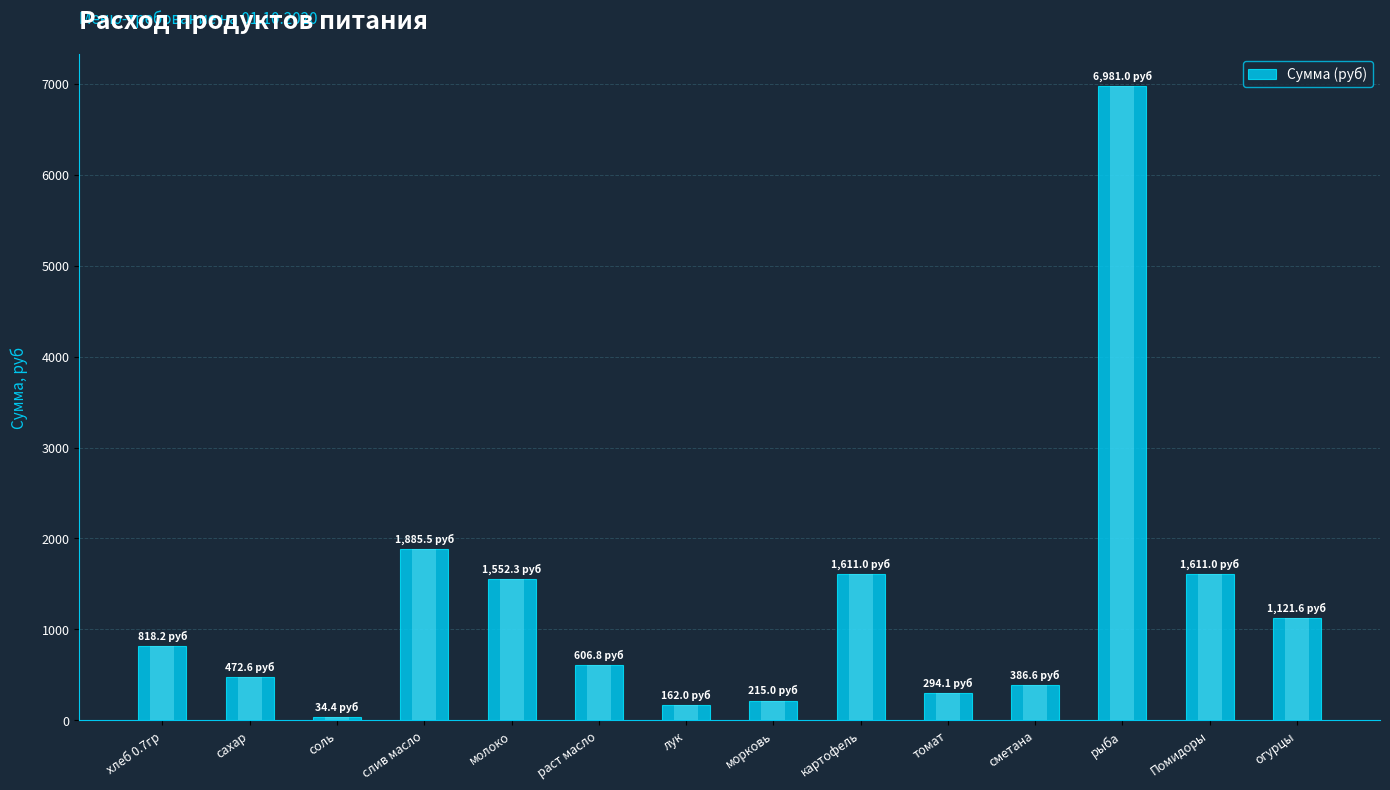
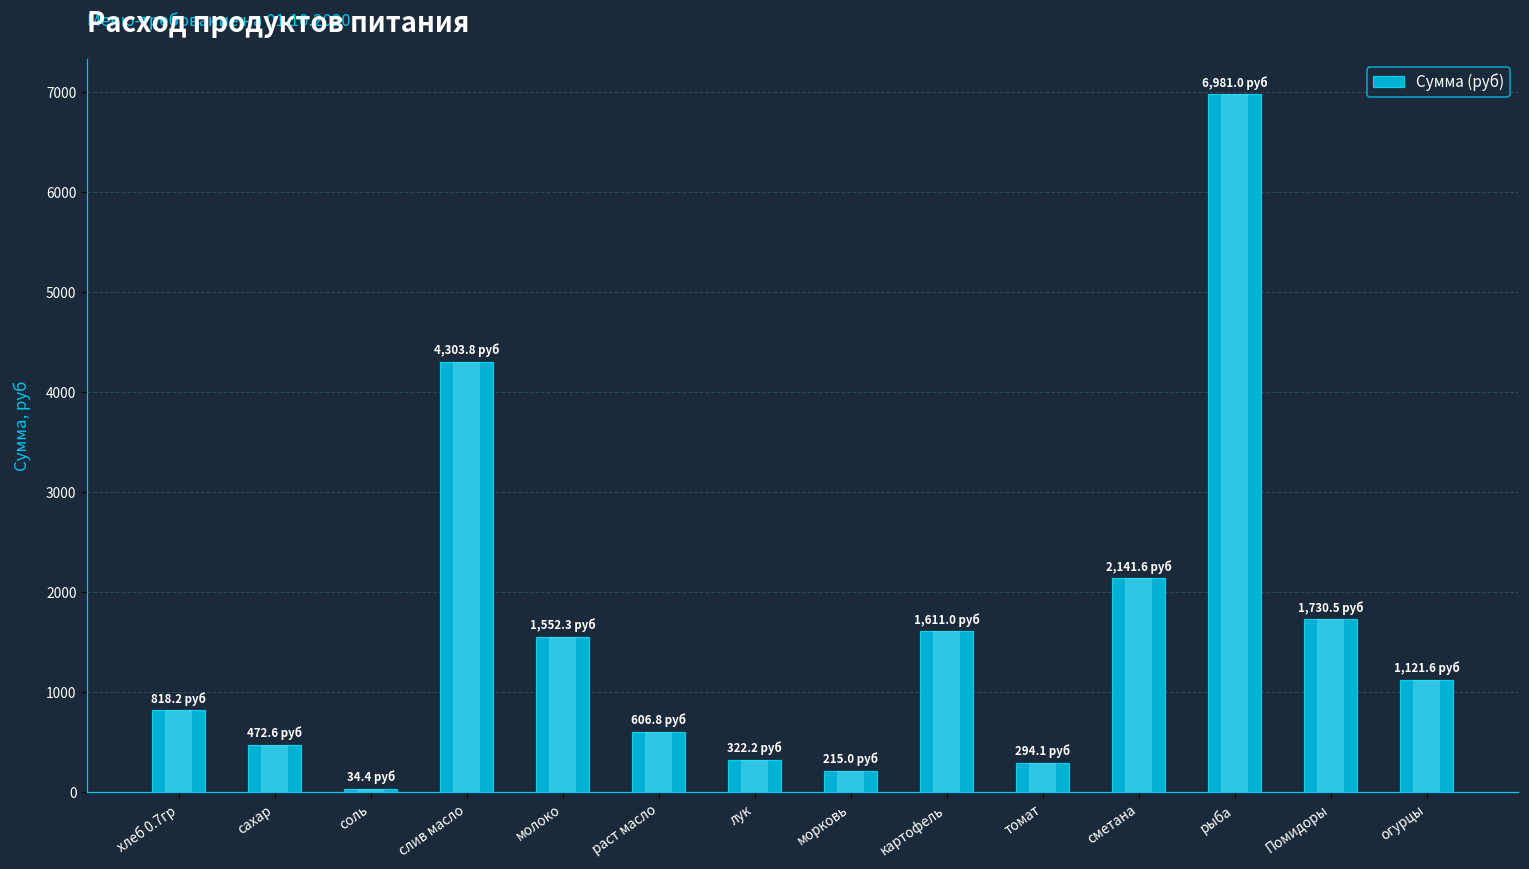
слив масло: 1,885.5 -> 4,303.8
лук: 162.0 -> 322.2
сметана: 386.6 -> 2,141.6
Помидоры: 1,611.0 -> 1,730.5
